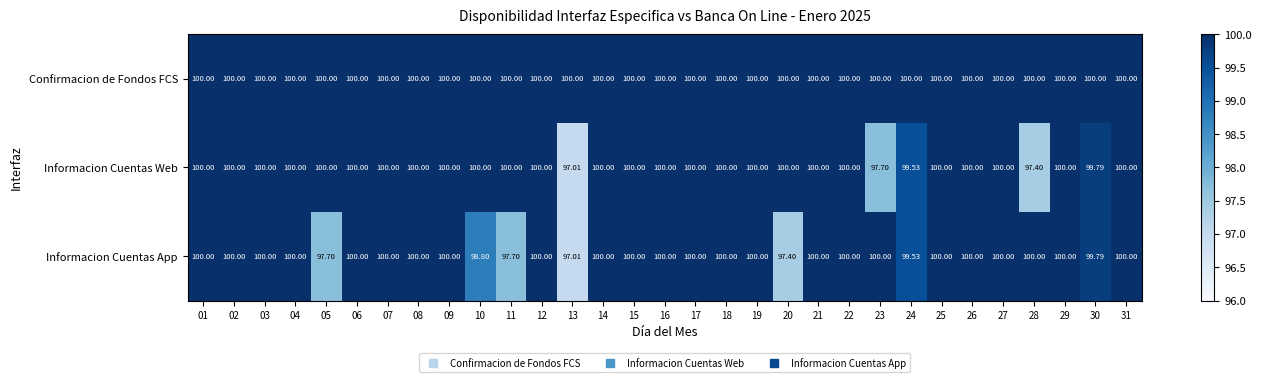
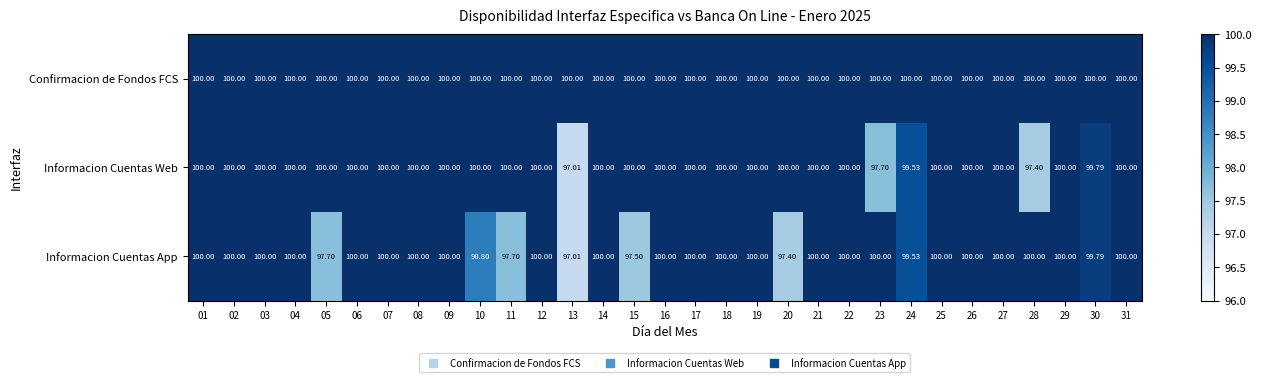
Informacion Cuentas App, 15: 100.00 -> 97.50
